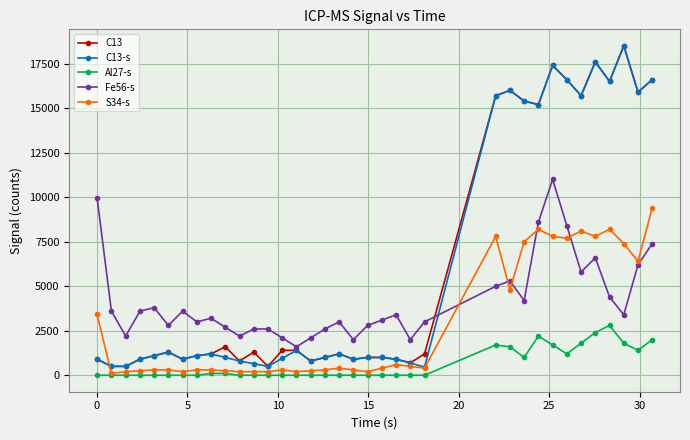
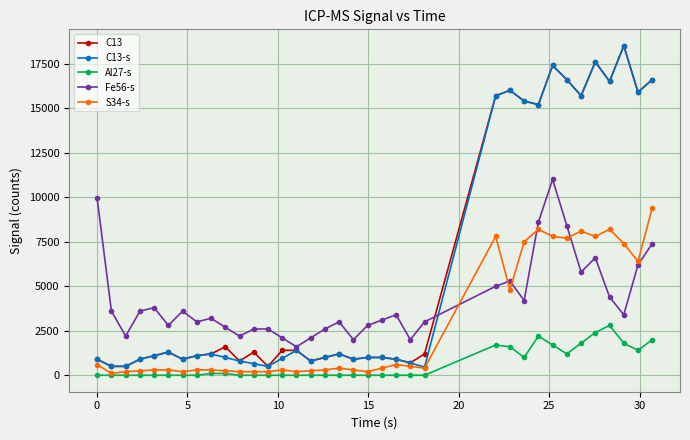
S34-s, 0: 3400 -> 600
